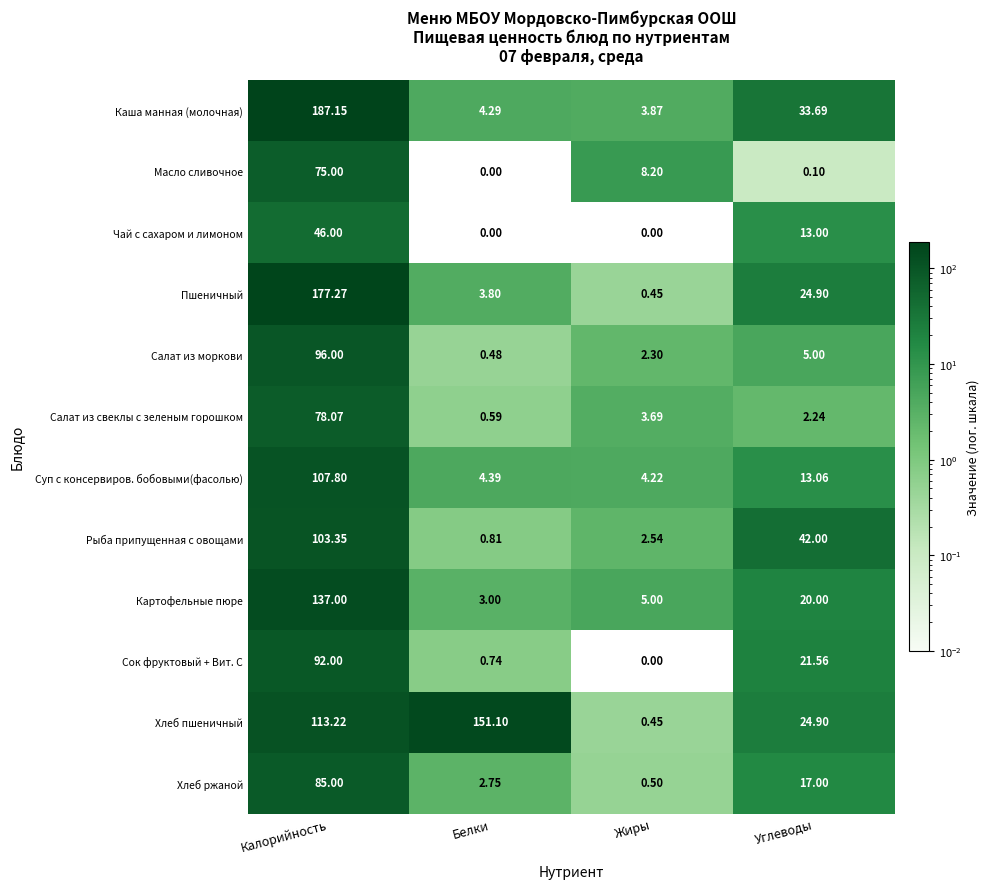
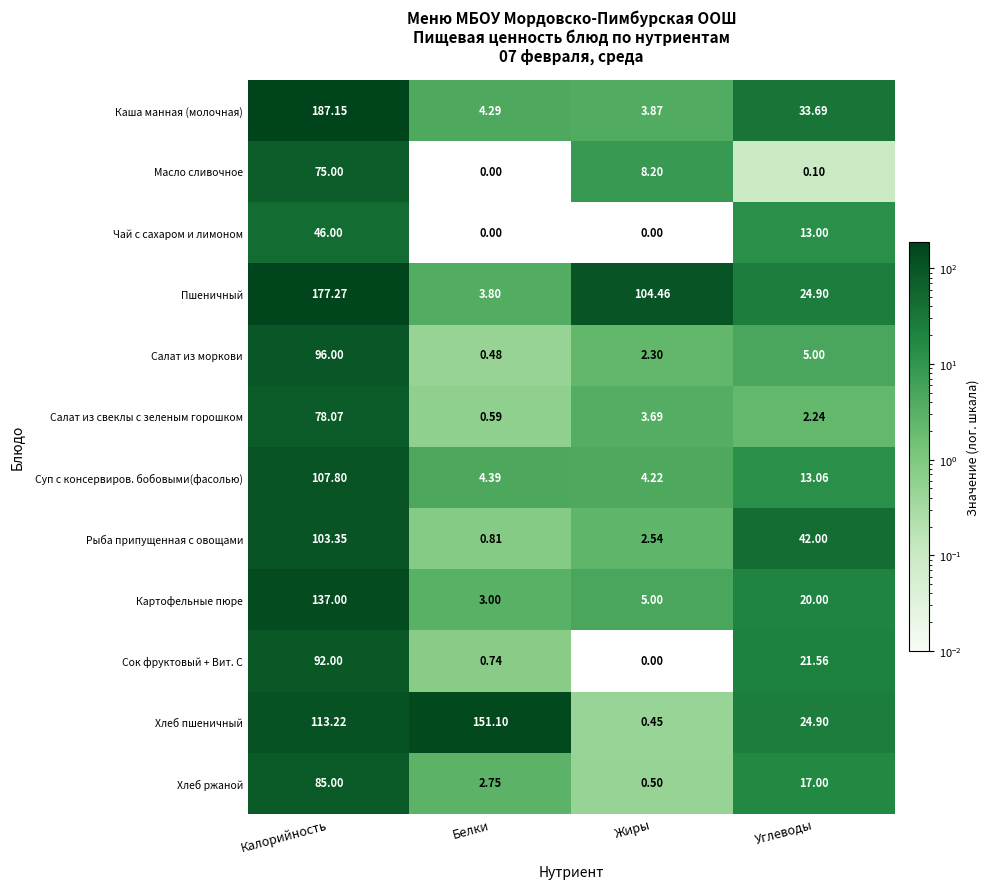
Пшеничный, Жиры: 0.45 -> 104.46
